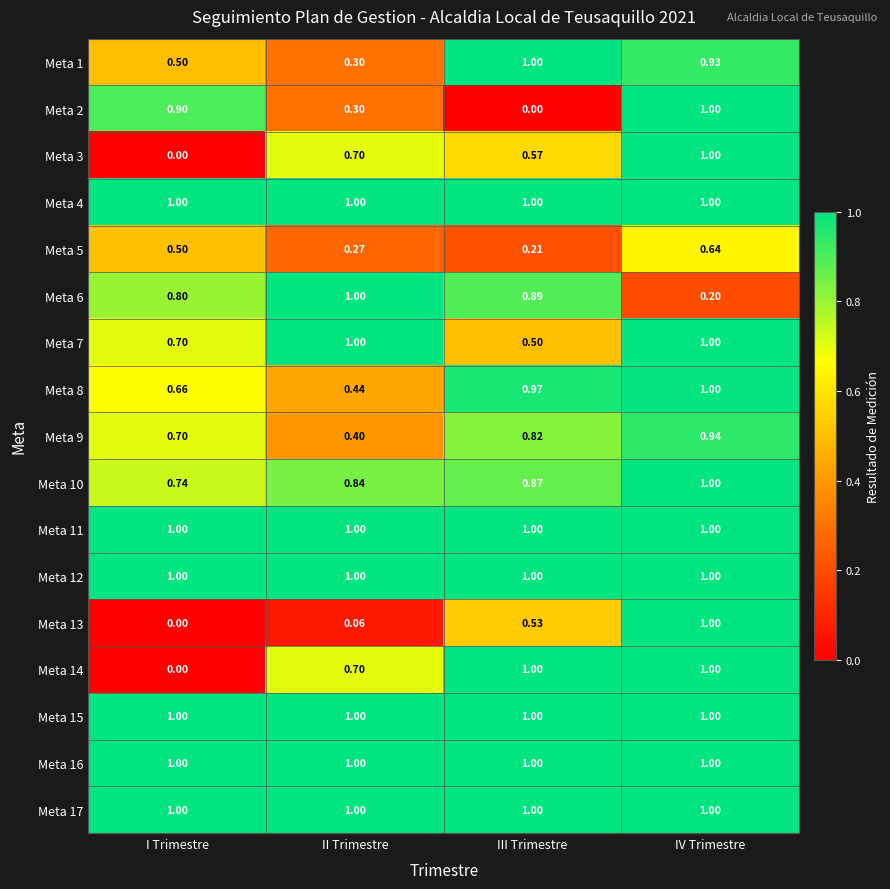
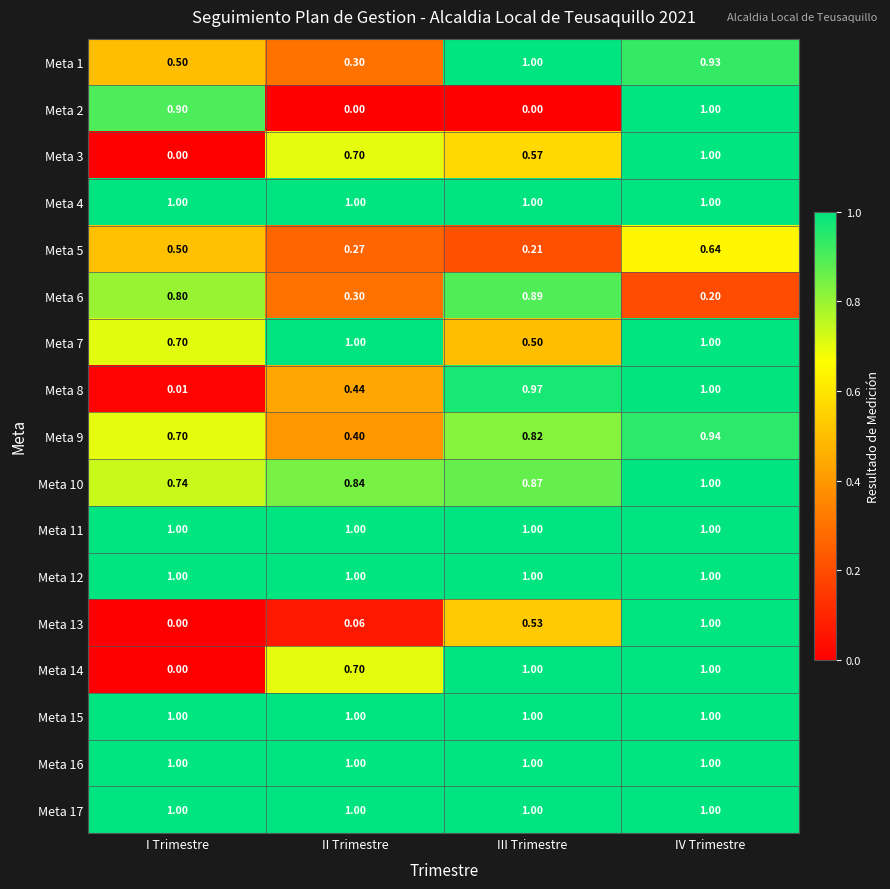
Meta 2, II Trimestre: 0.30 -> 0.00
Meta 6, II Trimestre: 1.00 -> 0.30
Meta 8, I Trimestre: 0.66 -> 0.01
